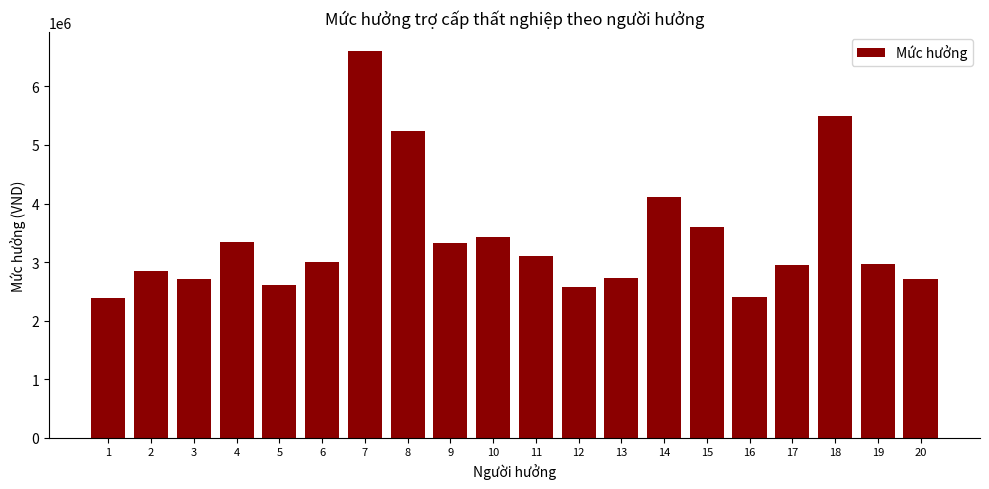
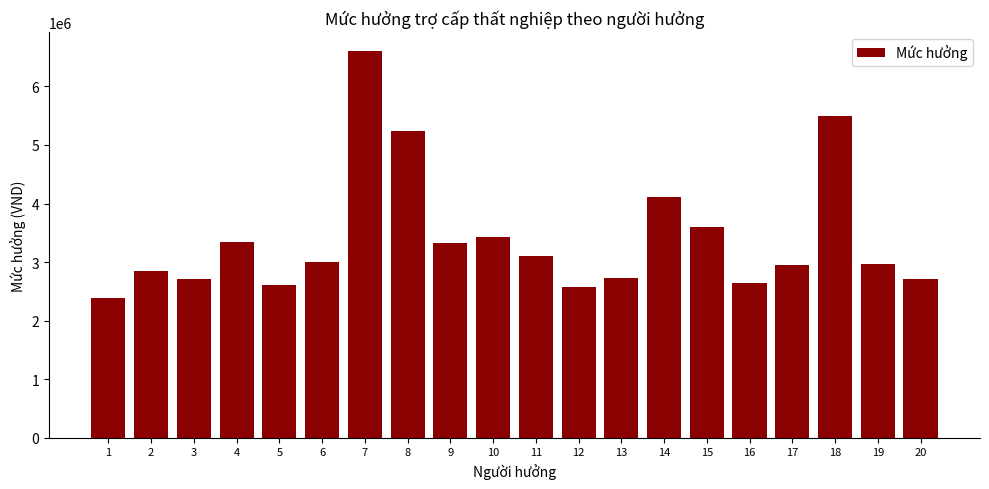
16: 2400000 -> 2600000
